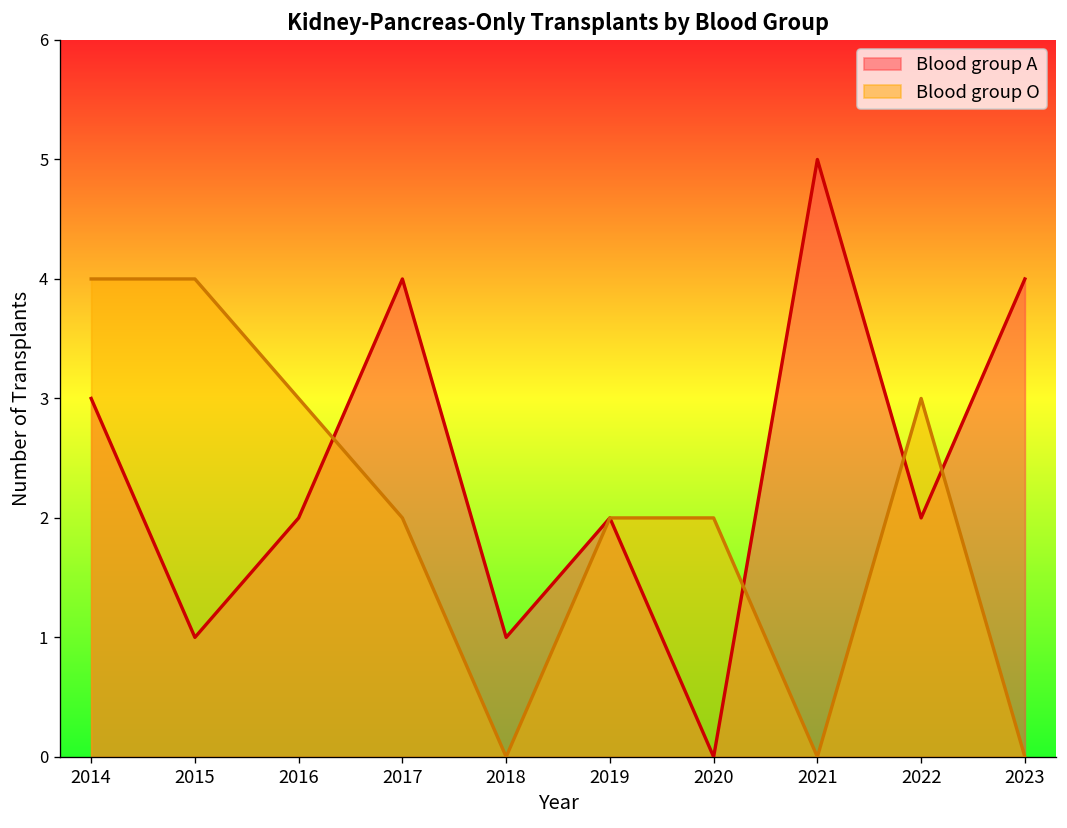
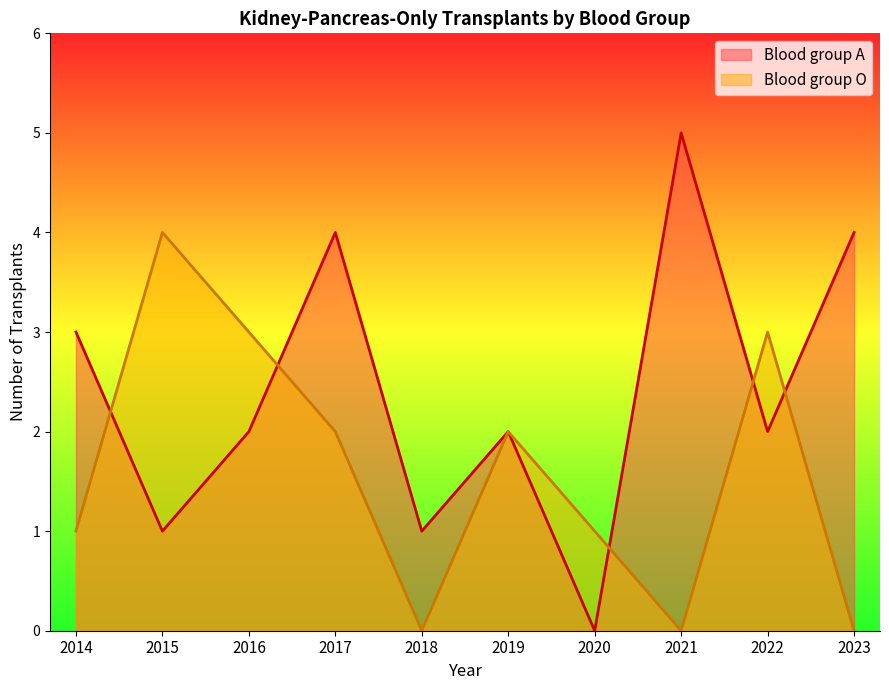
Blood group O, 2014: 4 -> 1
Blood group O, 2020: 2 -> 1
